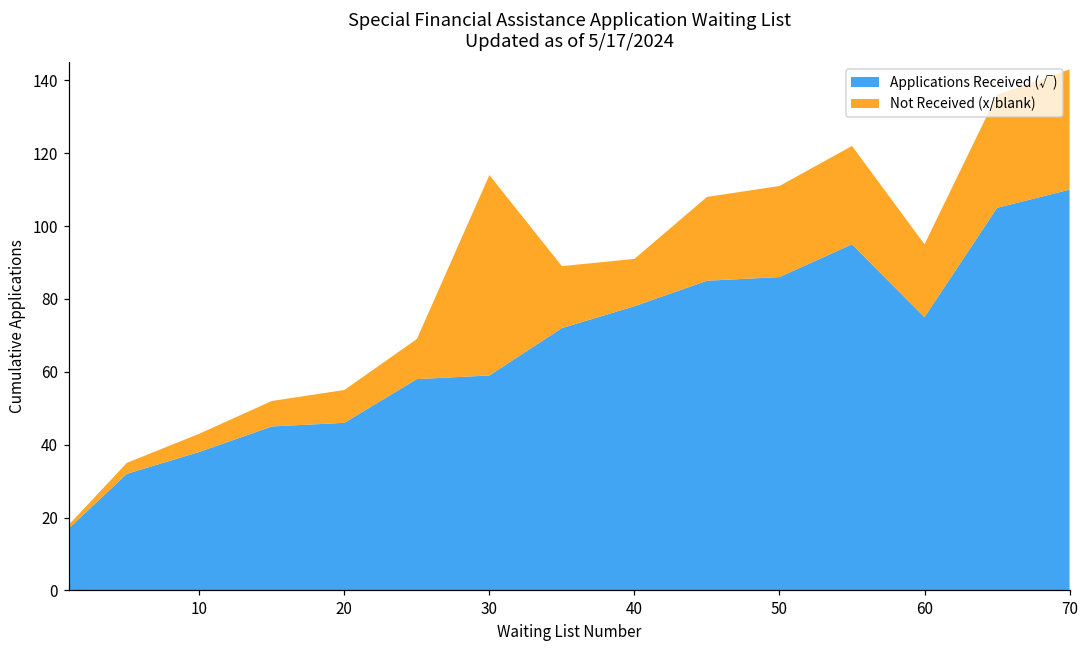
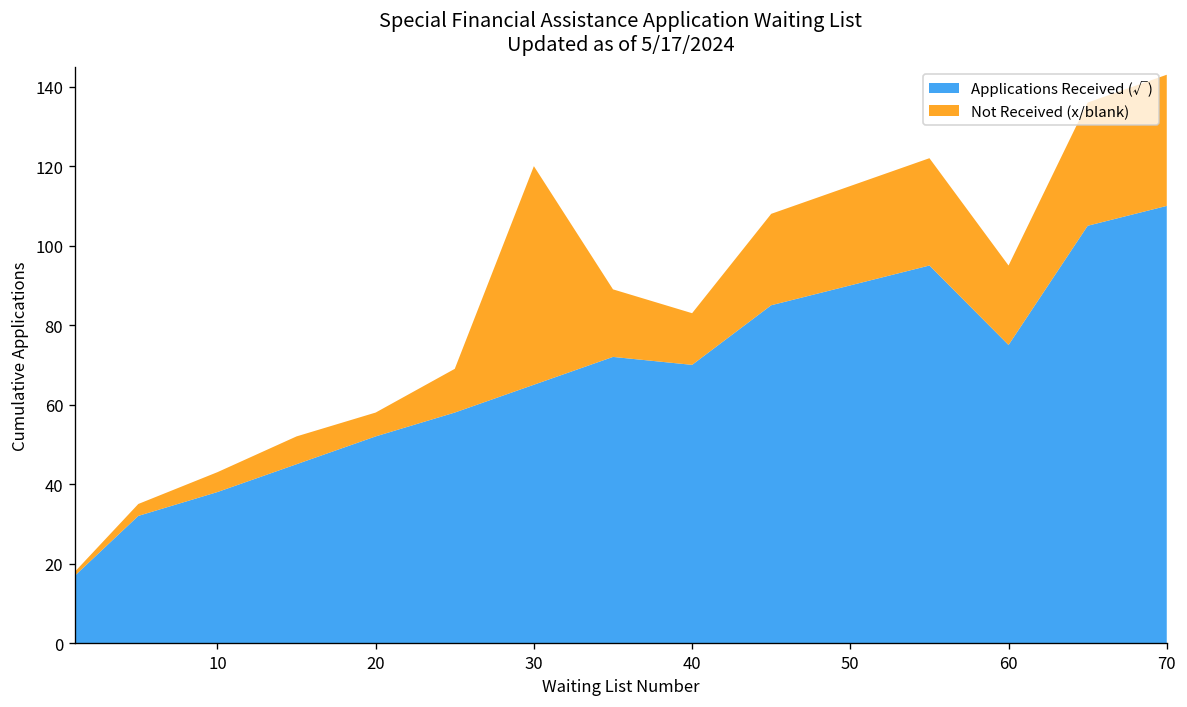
Applications Received (√), 20: 46 -> 52
Not Received (x/blank), 20: 9 -> 6
Applications Received (√), 30: 59 -> 65
Applications Received (√), 40: 78 -> 70
Applications Received (√), 50: 86 -> 90
